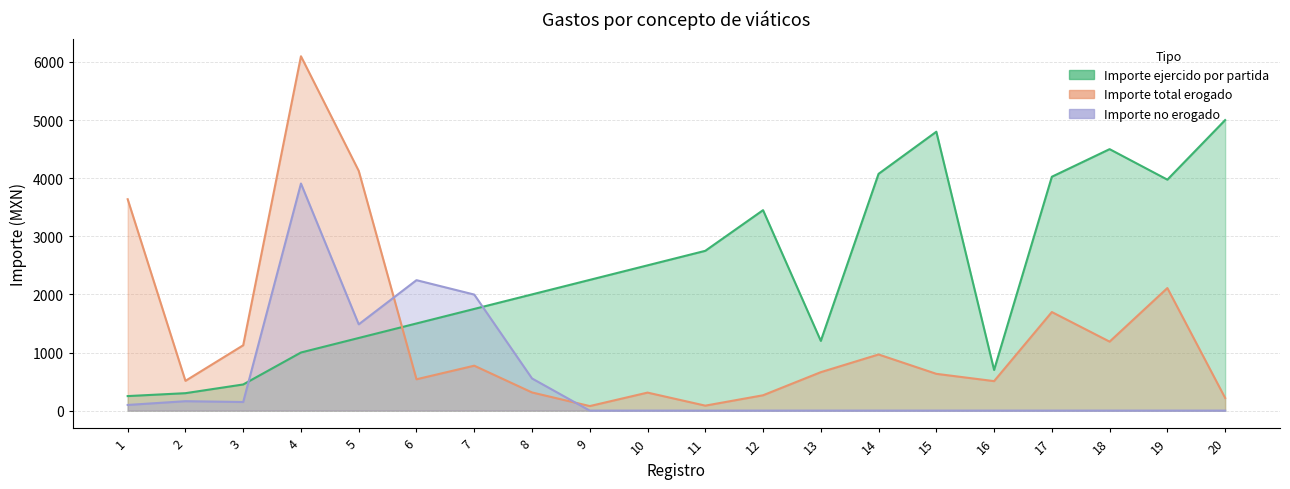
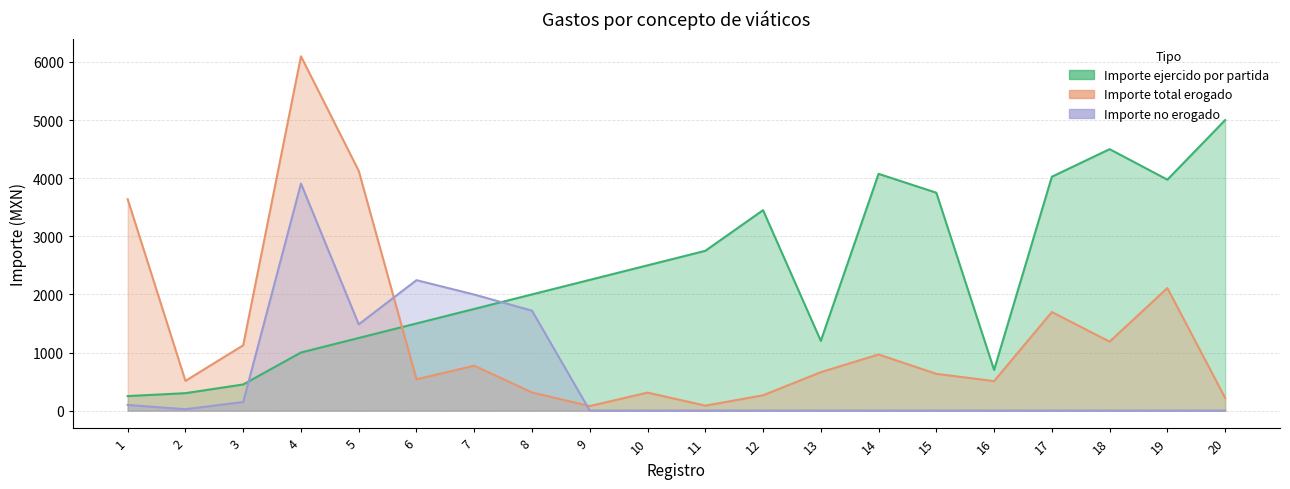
Importe no erogado, 2: 200 -> 0
Importe no erogado, 8: 600 -> 1700
Importe ejercido por partida, 15: 4800 -> 3800
